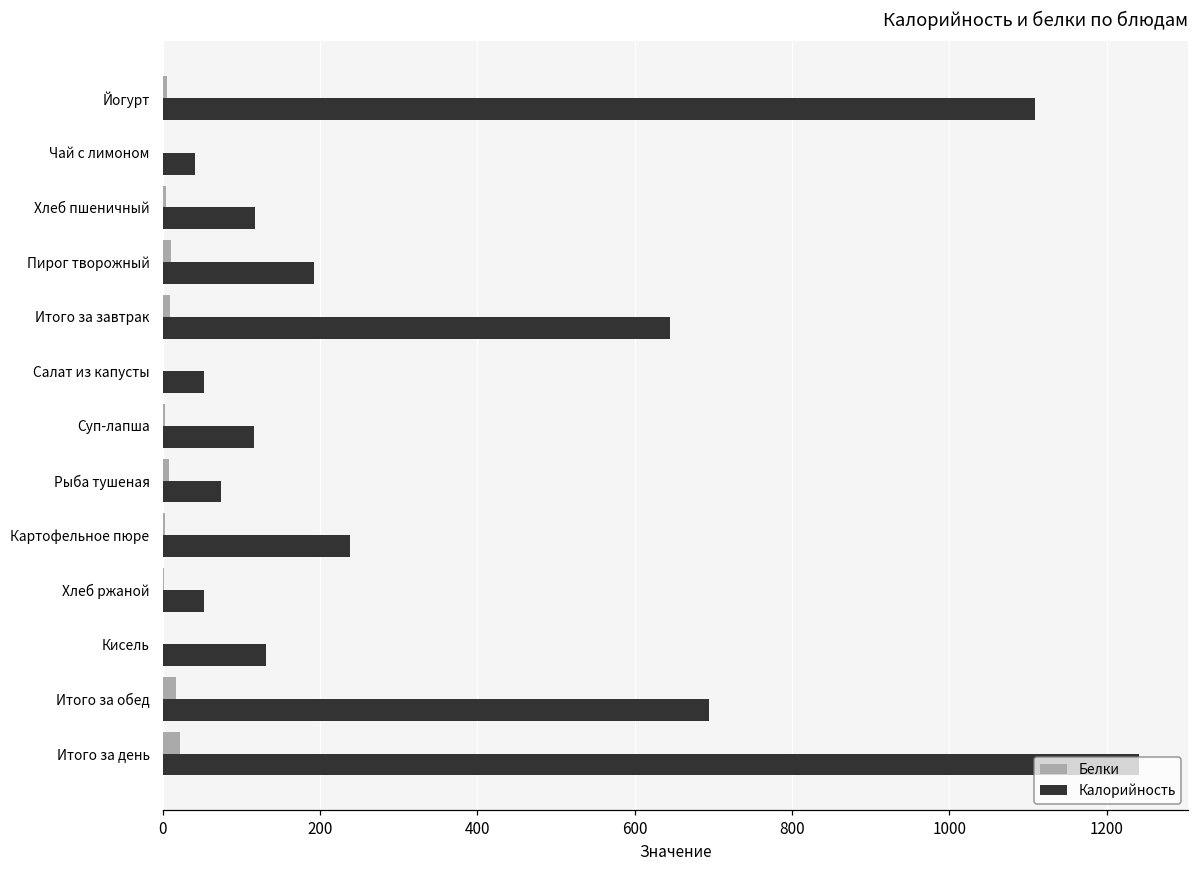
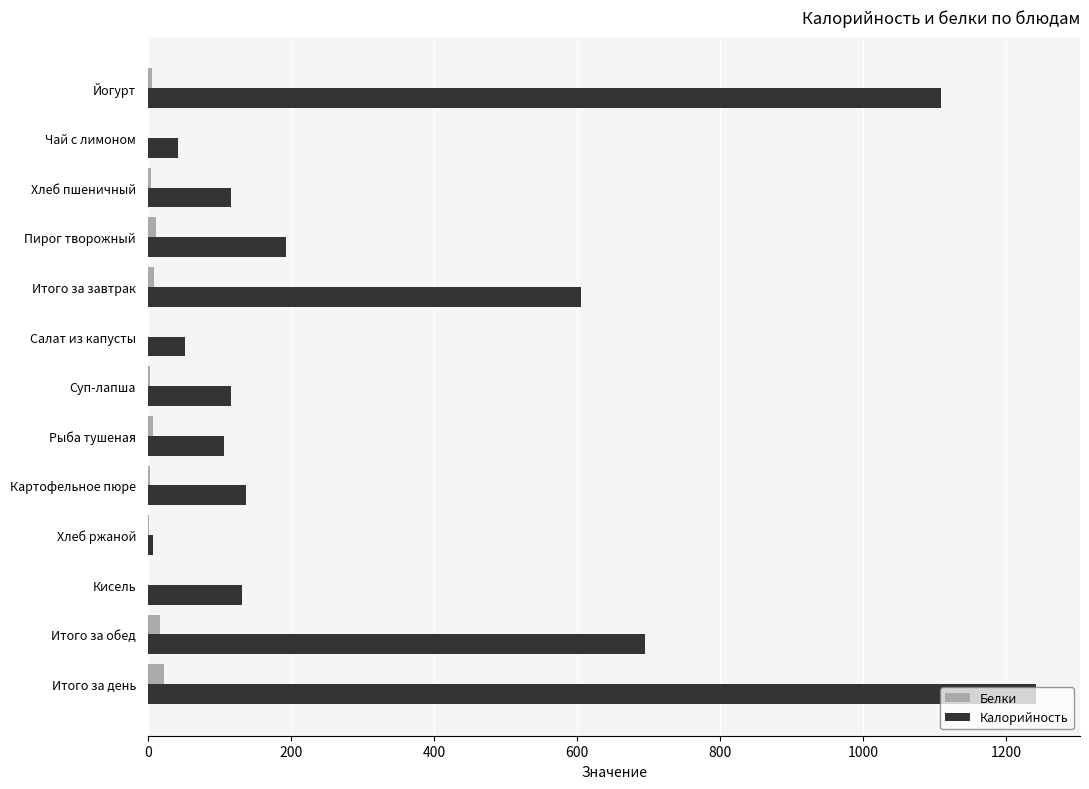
Калорийность, Итого за завтрак: 650 -> 610
Калорийность, Рыба тушеная: 70 -> 110
Калорийность, Картофельное пюре: 240 -> 140
Калорийность, Хлеб ржаной: 50 -> 10
